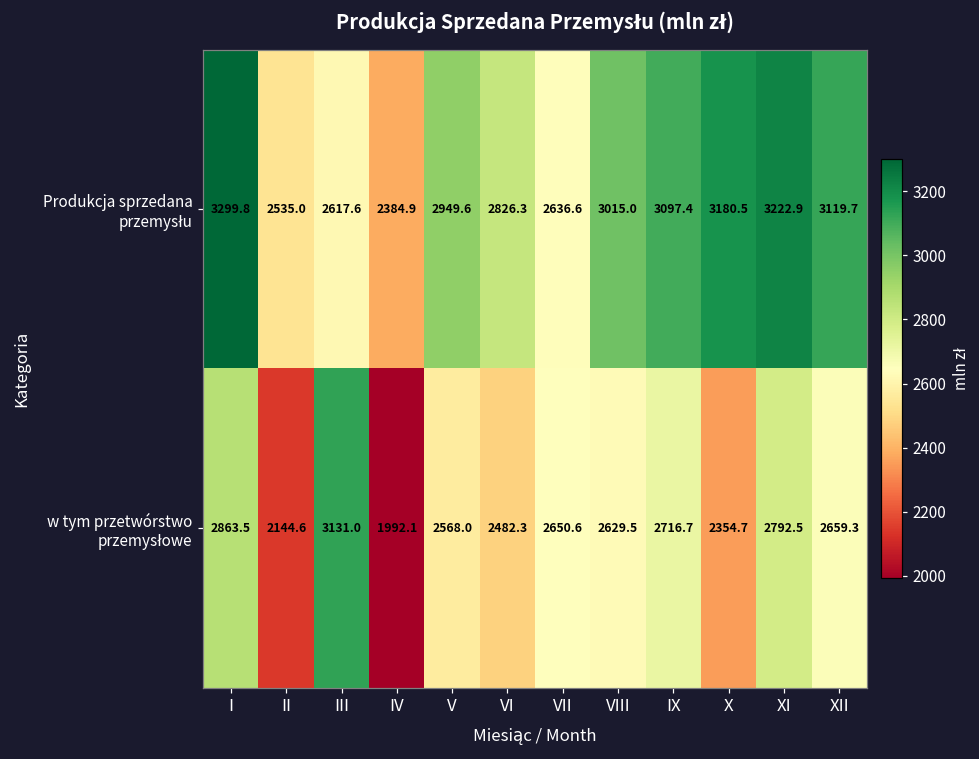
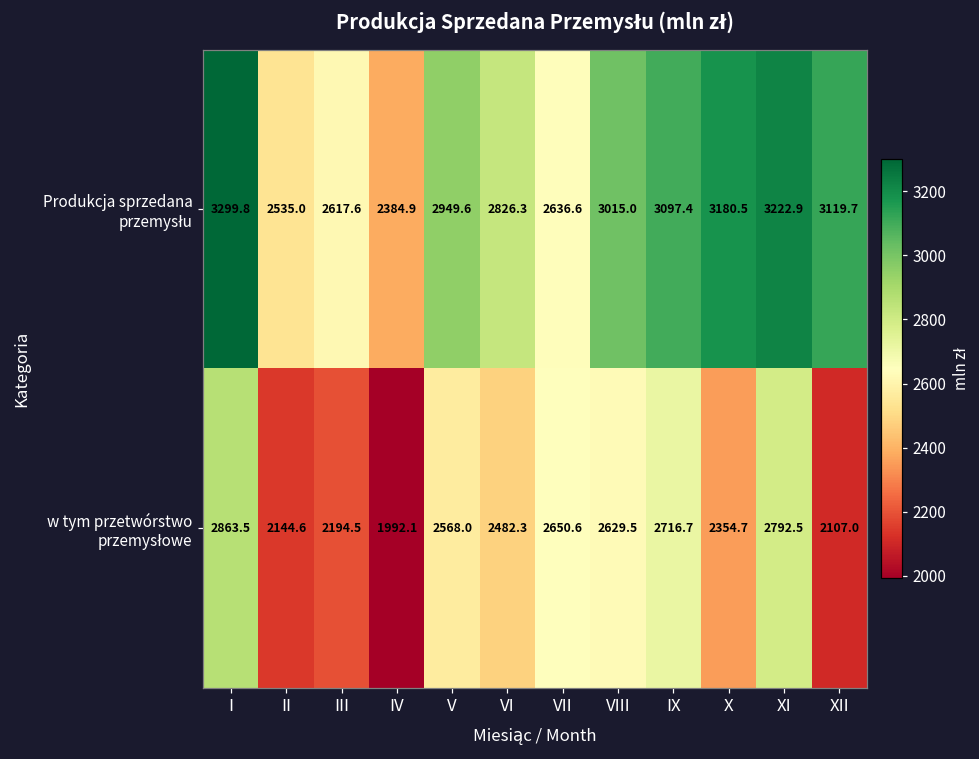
w tym przetwórstwo przemysłowe, III: 3131.0 -> 2194.5
w tym przetwórstwo przemysłowe, XII: 2659.3 -> 2107.0
